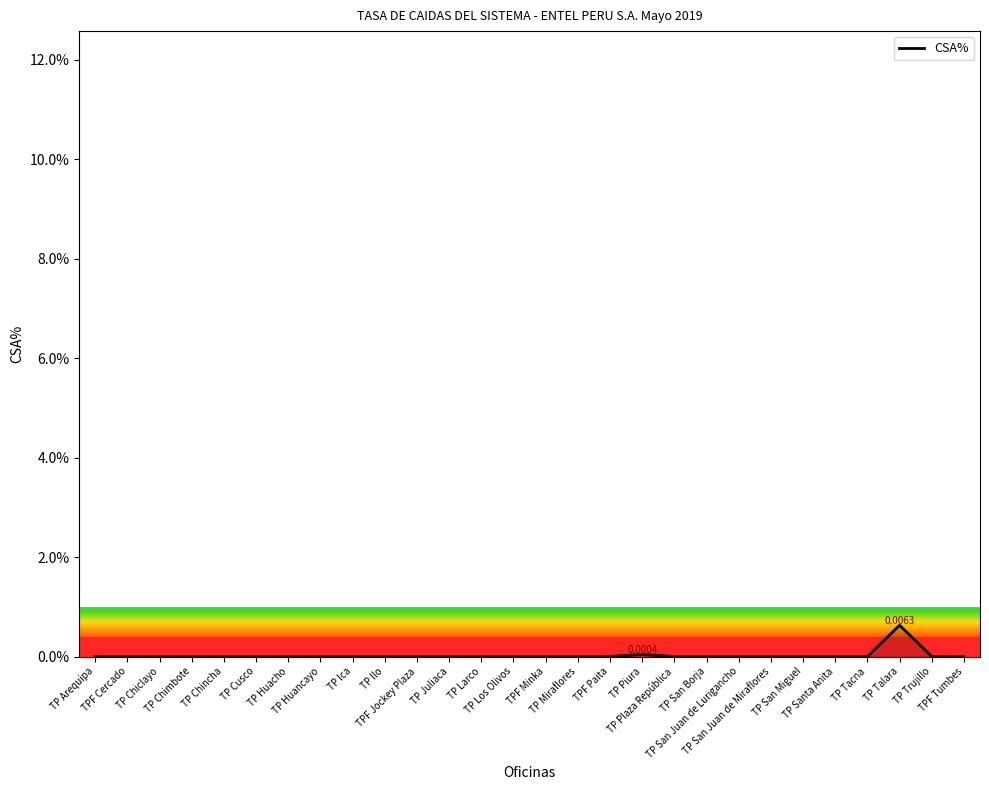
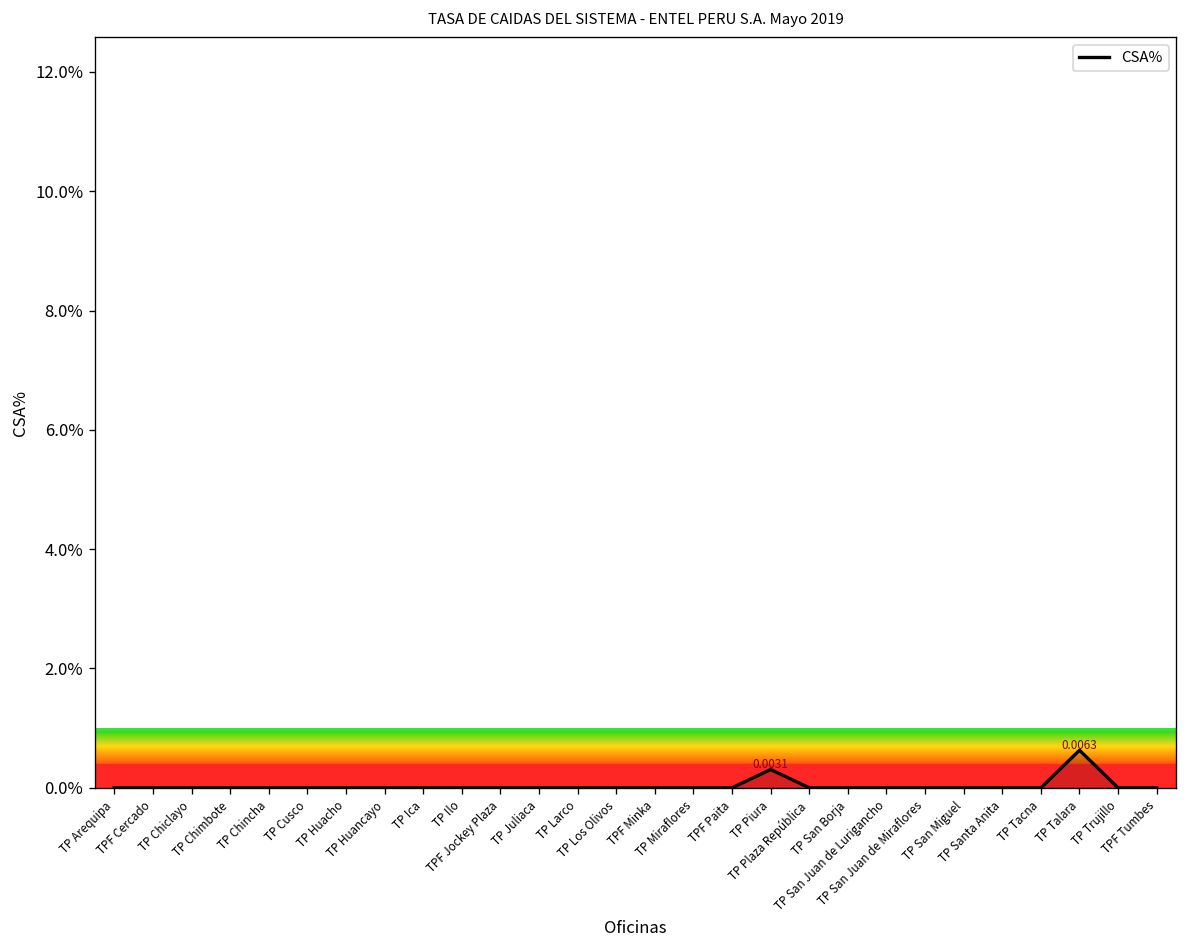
TP Piura: 0.0004 -> 0.0031
